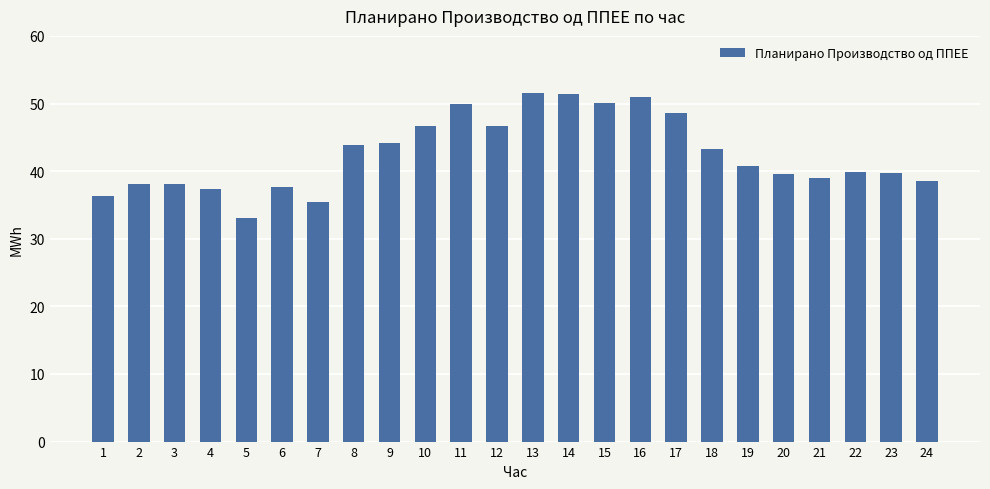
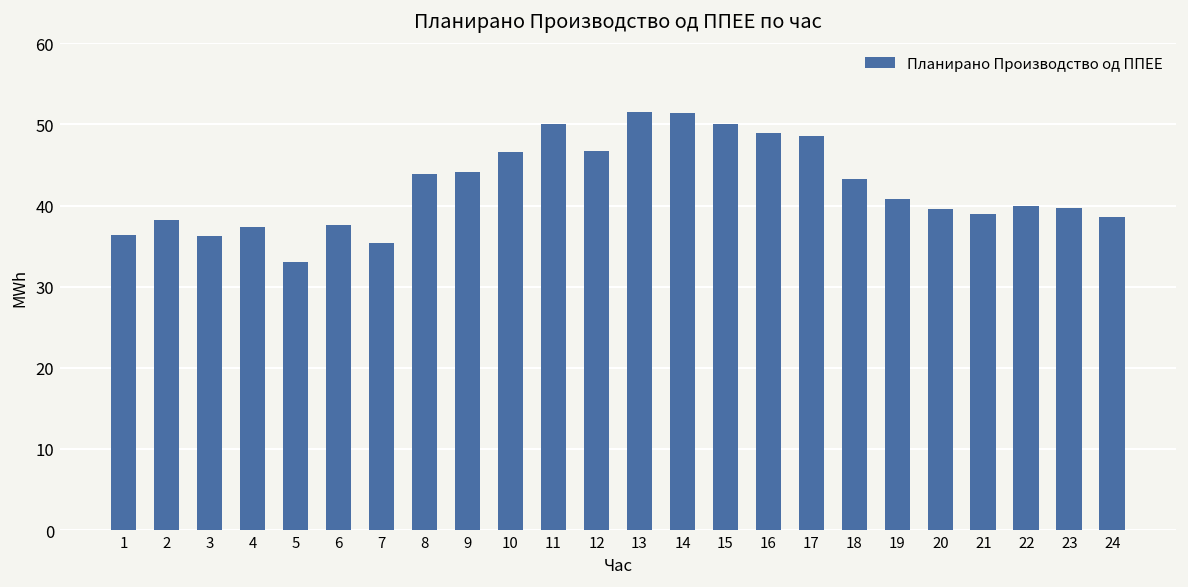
3: 38 -> 36
16: 51 -> 49
